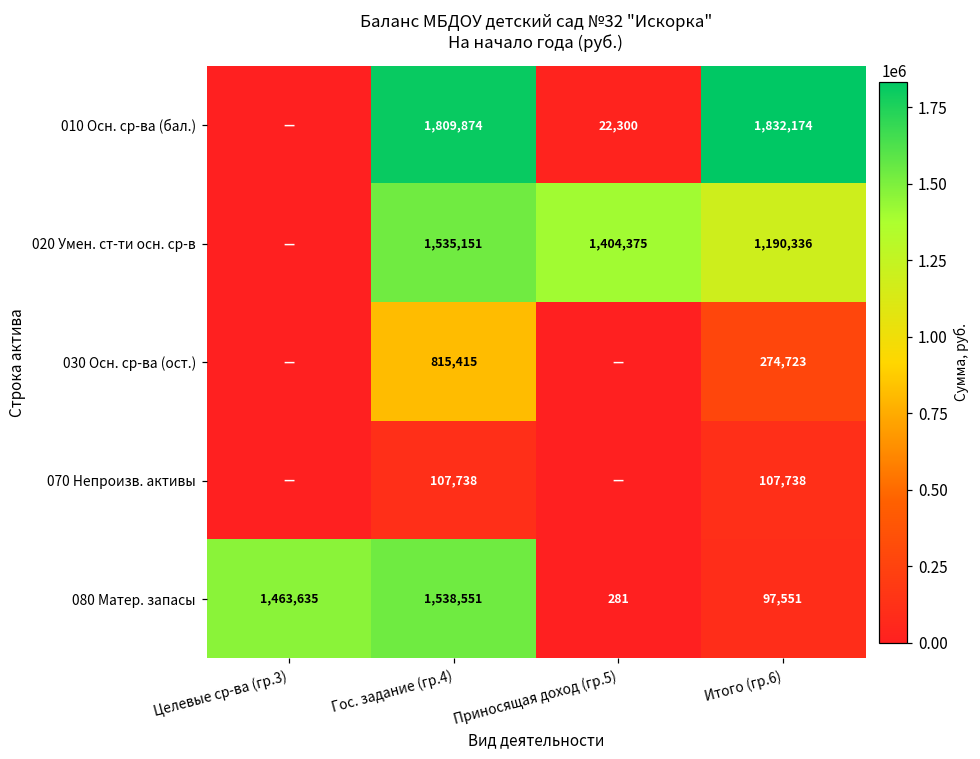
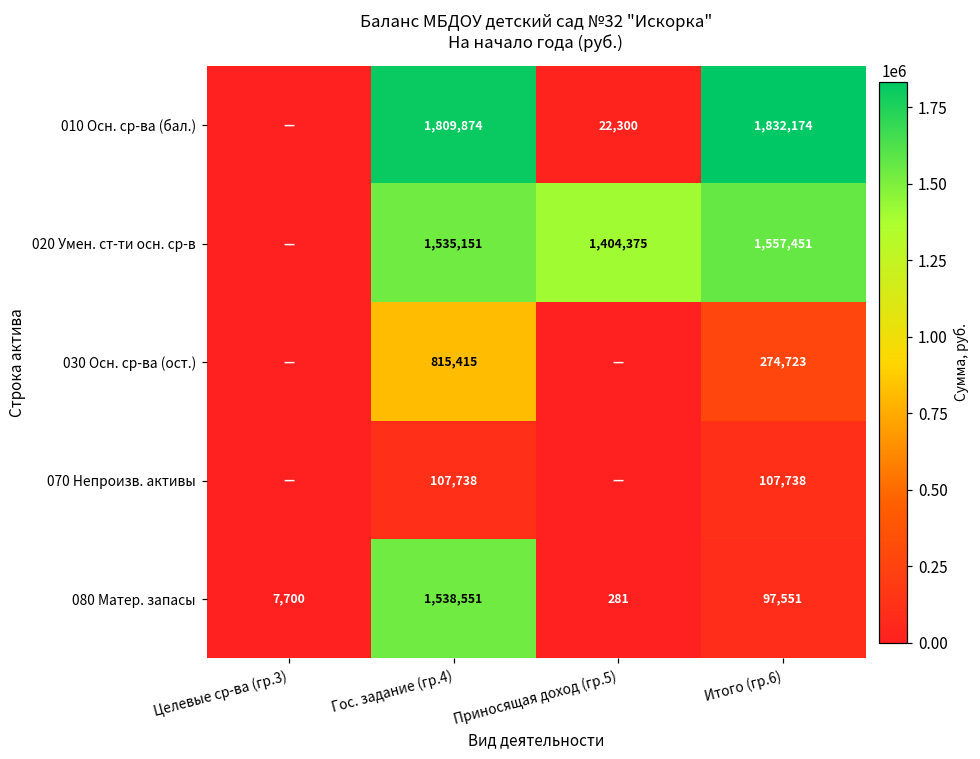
020 Умен. ст-ти осн. ср-в, Итого (гр.6): 1,190,336 -> 1,557,451
080 Матер. запасы, Целевые ср-ва (гр.3): 1,463,635 -> 7,700
